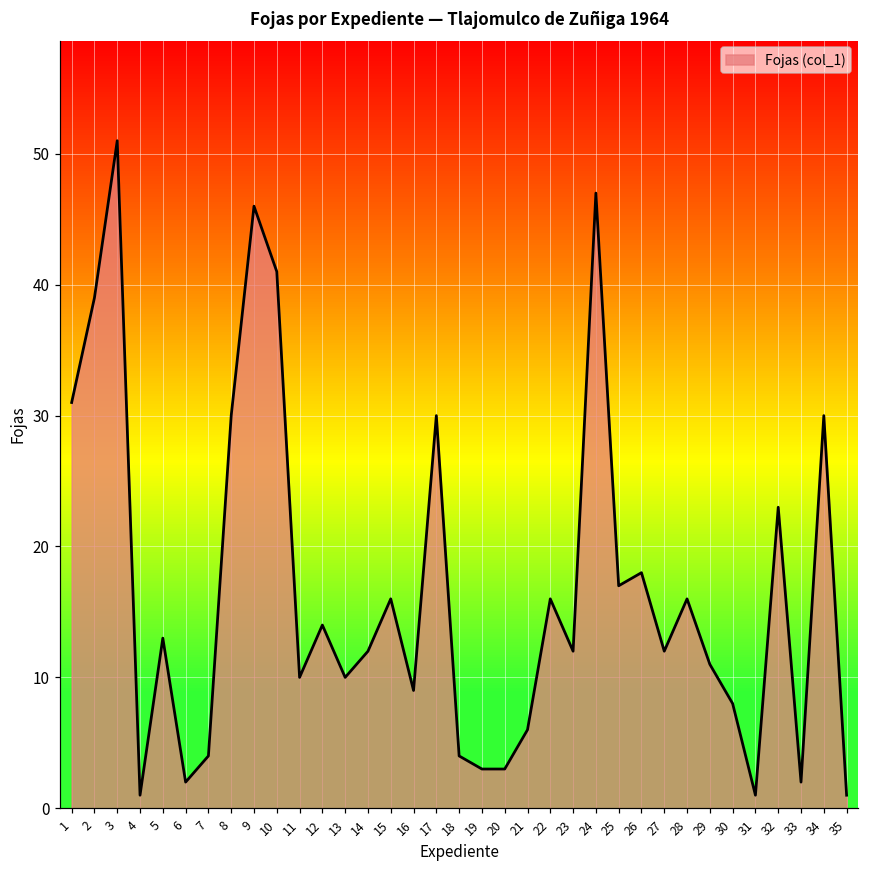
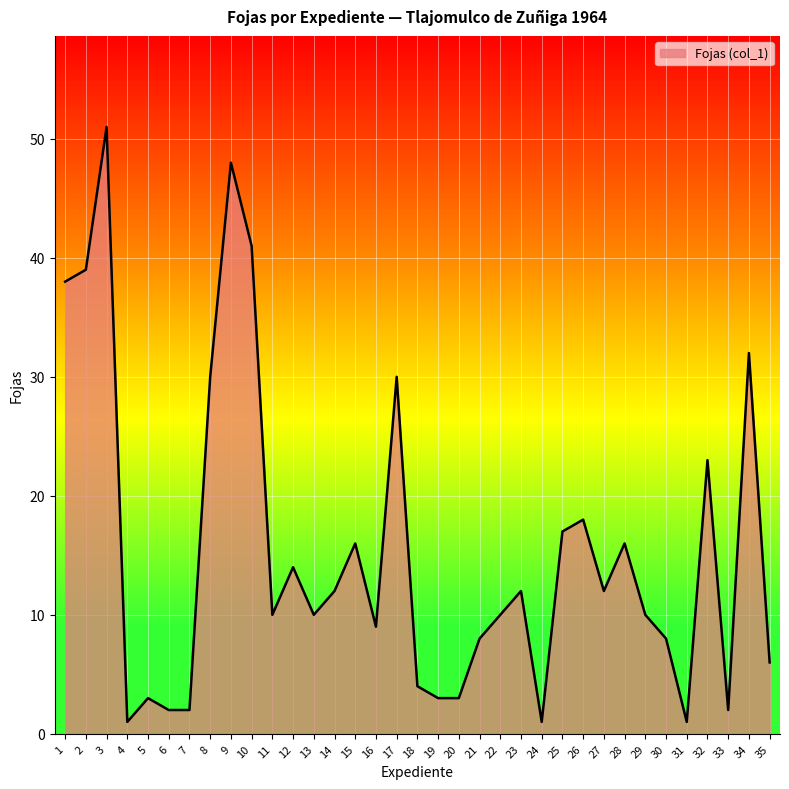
Fojas (col_1), 1: 31 -> 38
Fojas (col_1), 5: 13 -> 3
Fojas (col_1), 7: 4 -> 2
Fojas (col_1), 9: 46 -> 48
Fojas (col_1), 21: 6 -> 8
Fojas (col_1), 22: 16 -> 10
Fojas (col_1), 24: 47 -> 1
Fojas (col_1), 29: 11 -> 10
Fojas (col_1), 34: 30 -> 32
Fojas (col_1), 35: 1 -> 6
